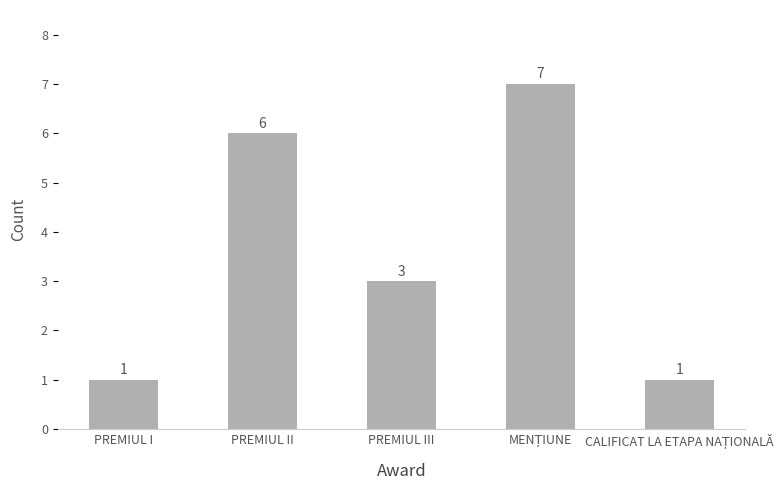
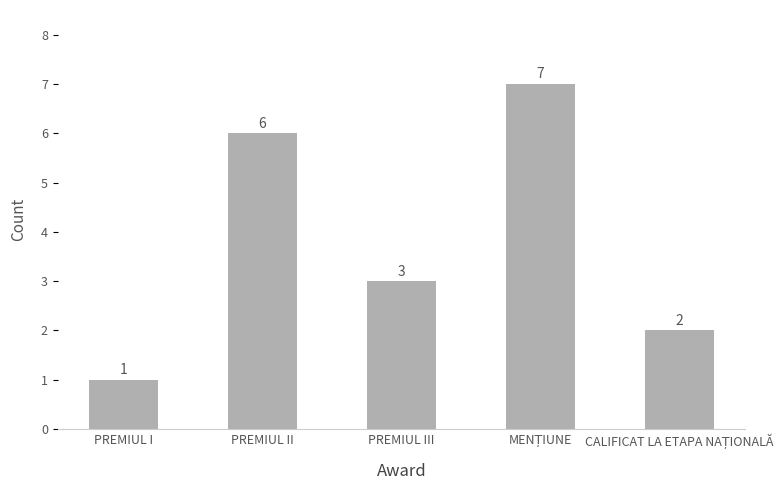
CALIFICAT LA ETAPA NAȚIONALĂ: 1 -> 2
